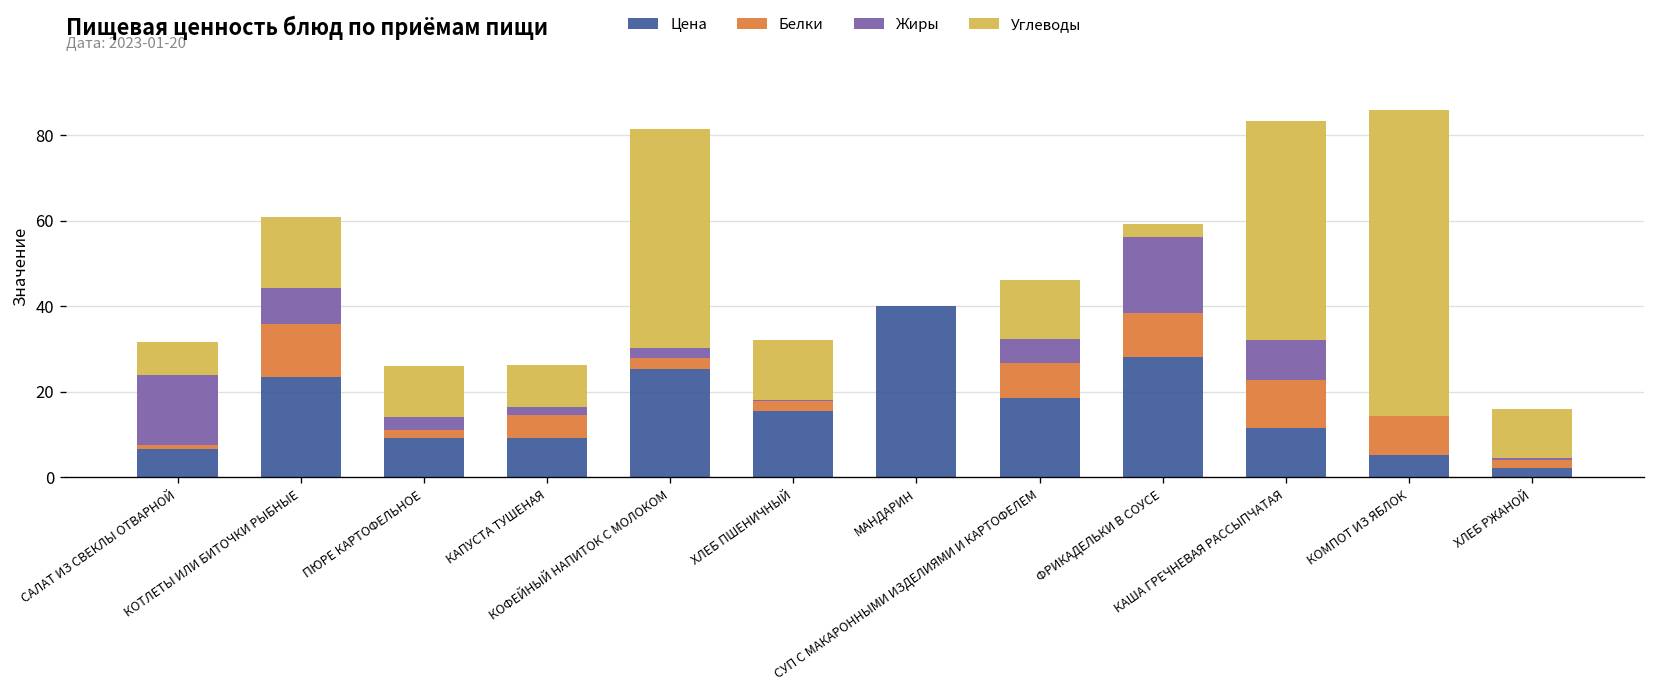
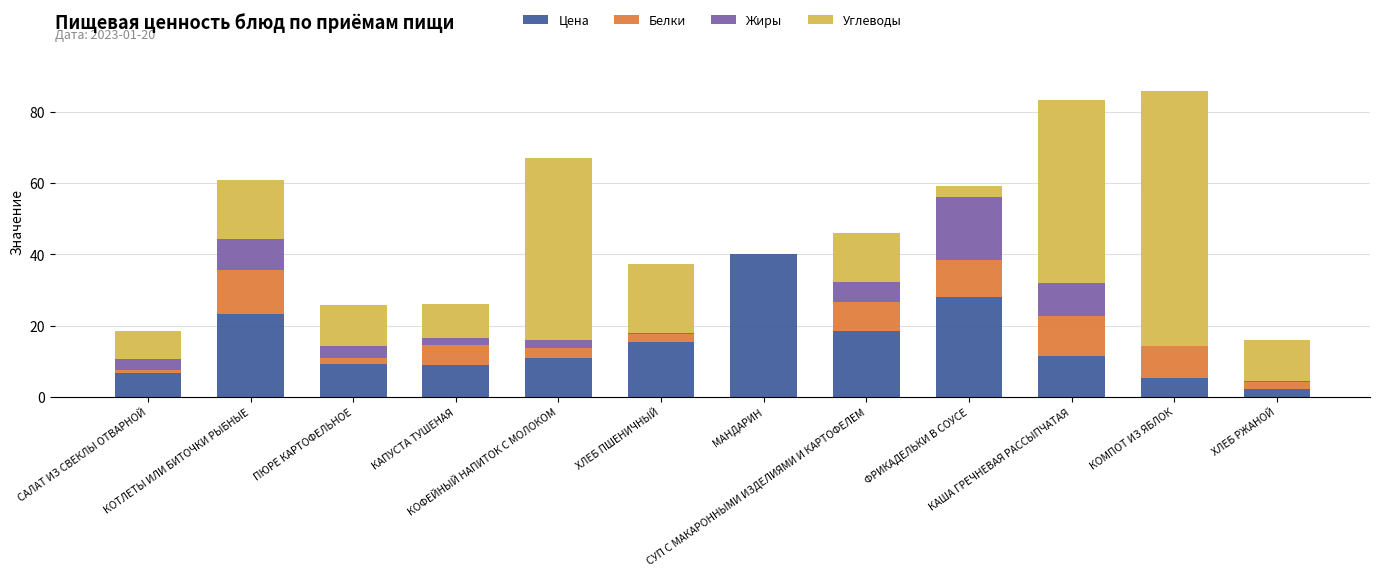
Жиры, САЛАТ ИЗ СВЕКЛЫ ОТВАРНОЙ: 16 -> 3
Цена, КОФЕЙНЫЙ НАПИТОК С МОЛОКОМ: 25 -> 11
Углеводы, ХЛЕБ ПШЕНИЧНЫЙ: 14 -> 19
